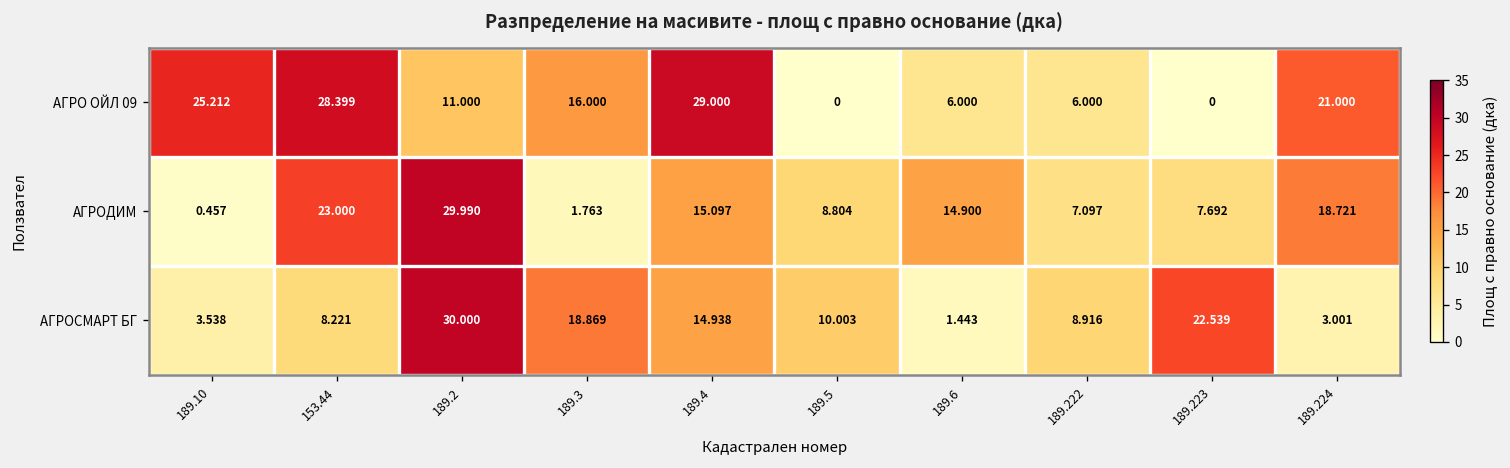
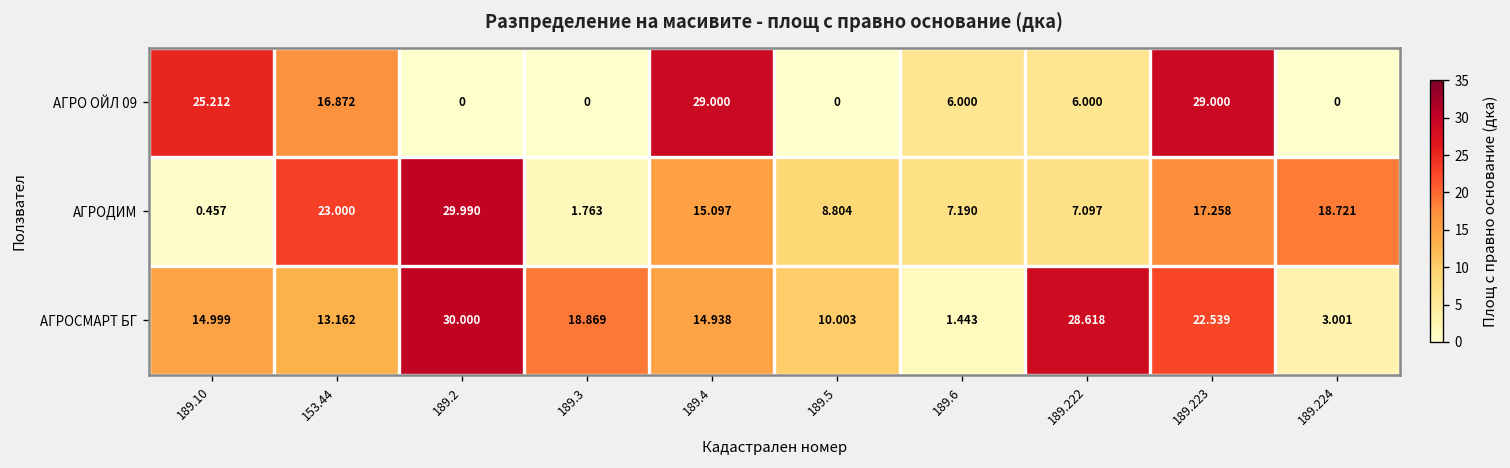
АГРО ОЙЛ 09, 153.44: 28.399 -> 16.872
АГРО ОЙЛ 09, 189.2: 11.000 -> 0
АГРО ОЙЛ 09, 189.3: 16.000 -> 0
АГРО ОЙЛ 09, 189.223: 0 -> 29.000
АГРО ОЙЛ 09, 189.224: 21.000 -> 0
АГРОДИМ, 189.6: 14.900 -> 7.190
АГРОДИМ, 189.223: 7.692 -> 17.258
АГРОСМАРТ БГ, 189.10: 3.538 -> 14.999
АГРОСМАРТ БГ, 153.44: 8.221 -> 13.162
АГРОСМАРТ БГ, 189.222: 8.916 -> 28.618
